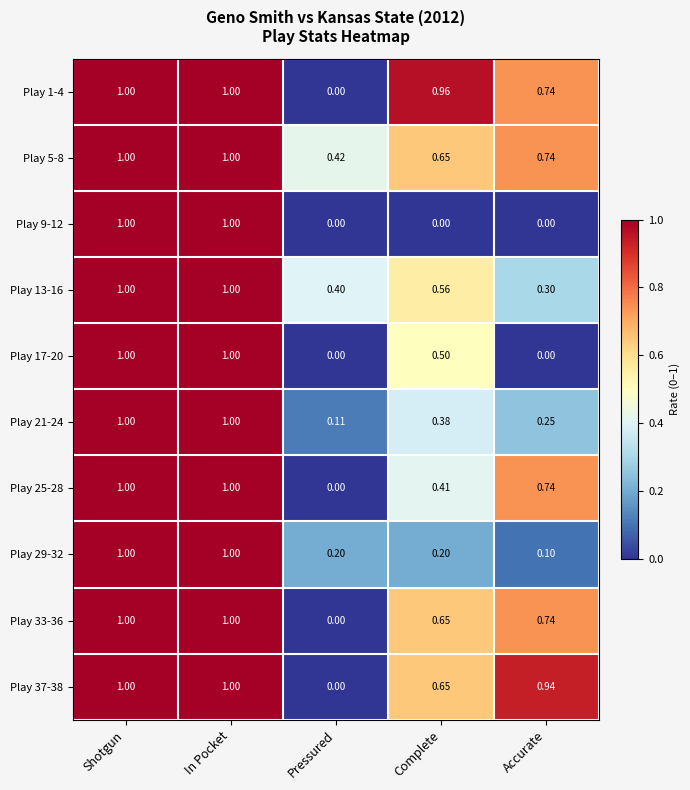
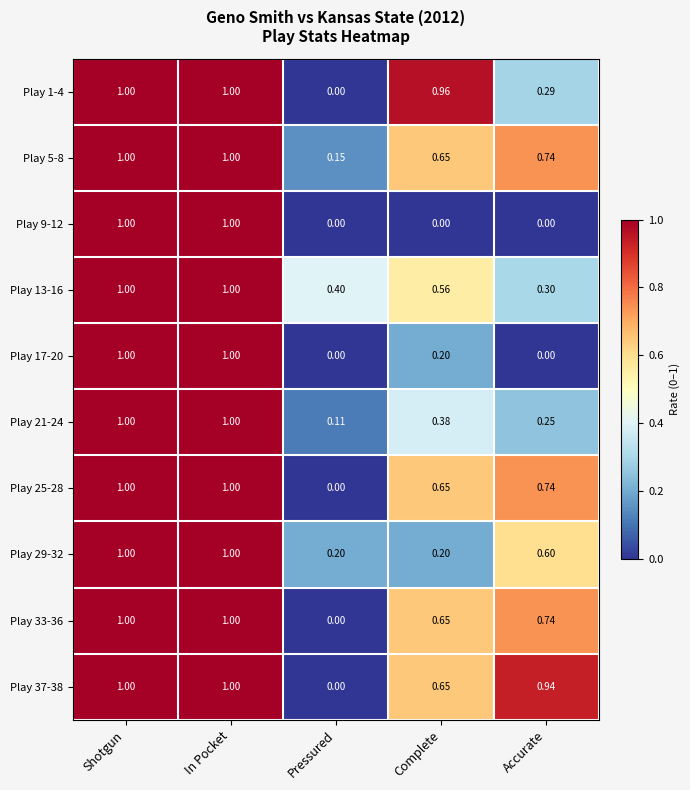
Play 1-4, Accurate: 0.74 -> 0.29
Play 5-8, Pressured: 0.42 -> 0.15
Play 17-20, Complete: 0.50 -> 0.20
Play 25-28, Complete: 0.41 -> 0.65
Play 29-32, Accurate: 0.10 -> 0.60
